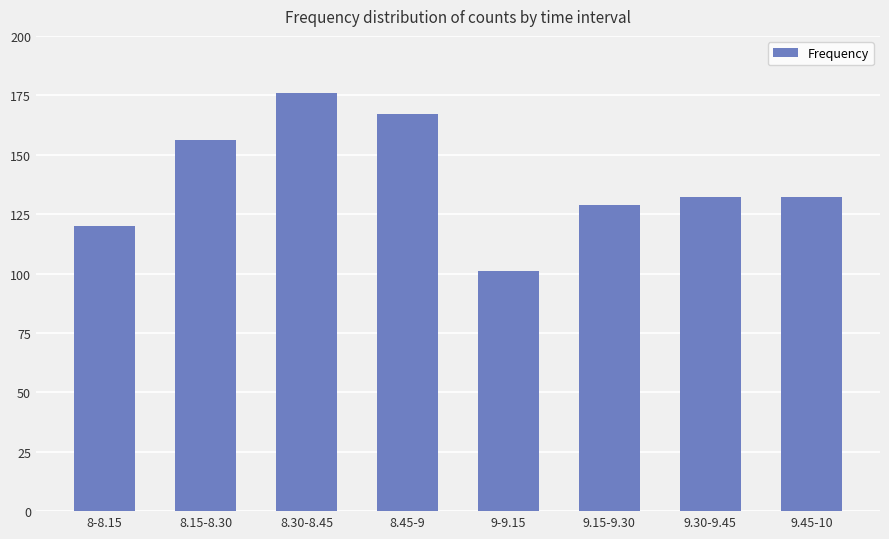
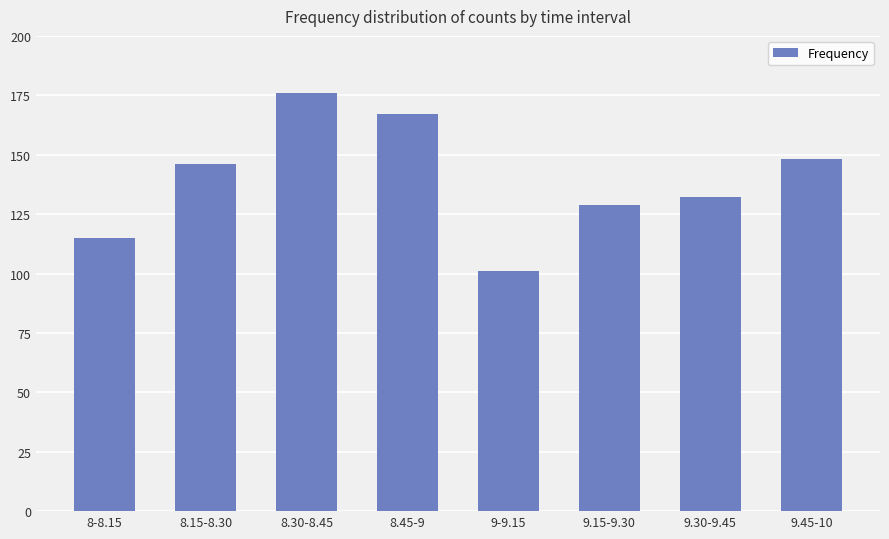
8-8.15: 120 -> 115
8.15-8.30: 156 -> 146
9.45-10: 132 -> 148
